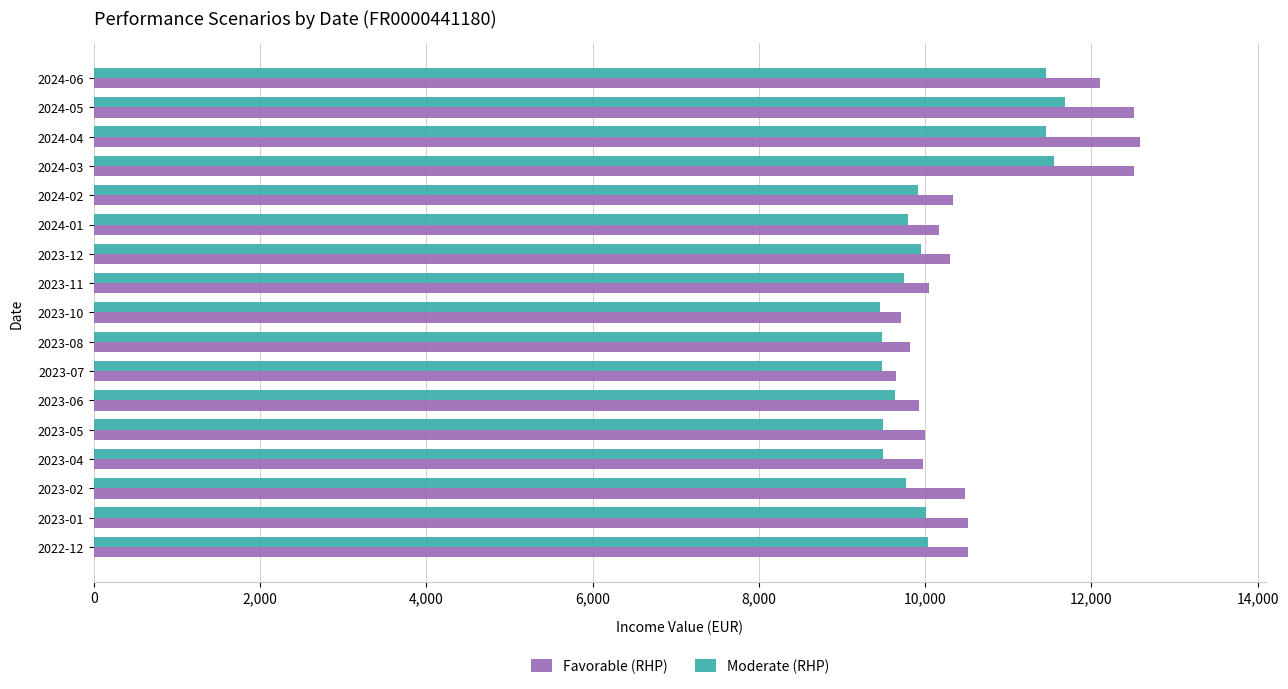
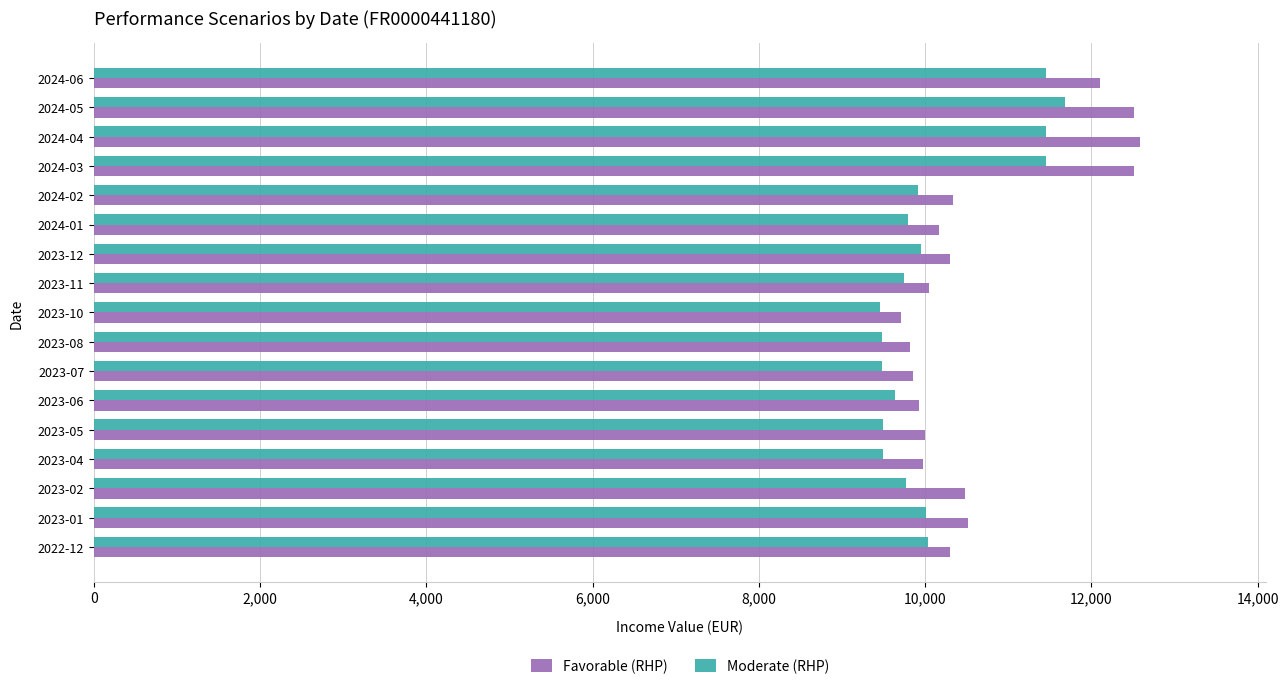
Moderate (RHP), 2024-03: 11,550 -> 11,450
Favorable (RHP), 2023-07: 9,600 -> 9,900
Favorable (RHP), 2022-12: 10,500 -> 10,300
